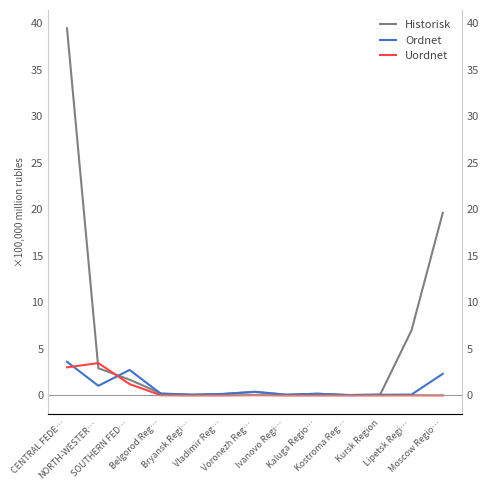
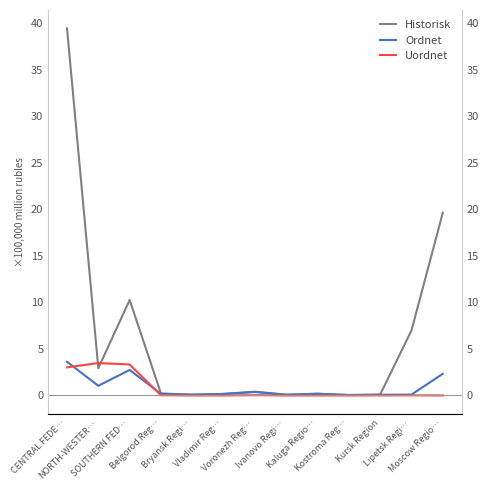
Historisk, SOUTHERN FED…: 2 -> 10
Uordnet, SOUTHERN FED…: 1 -> 3
